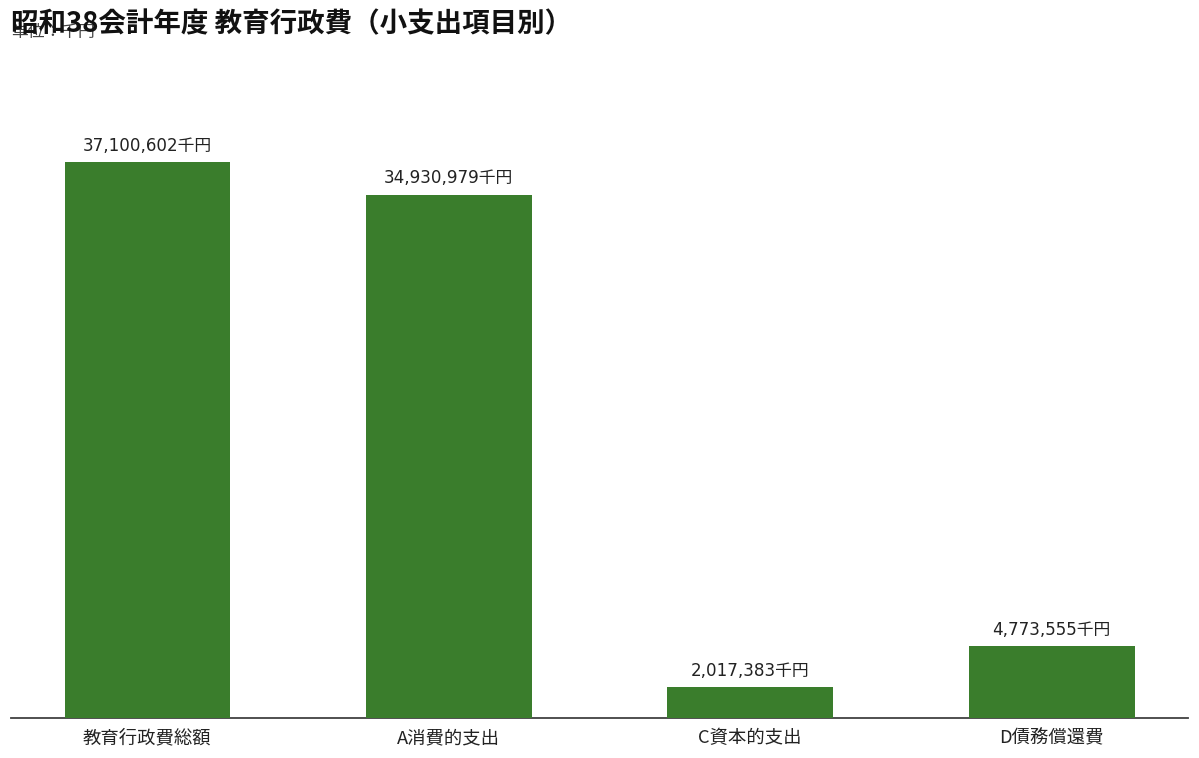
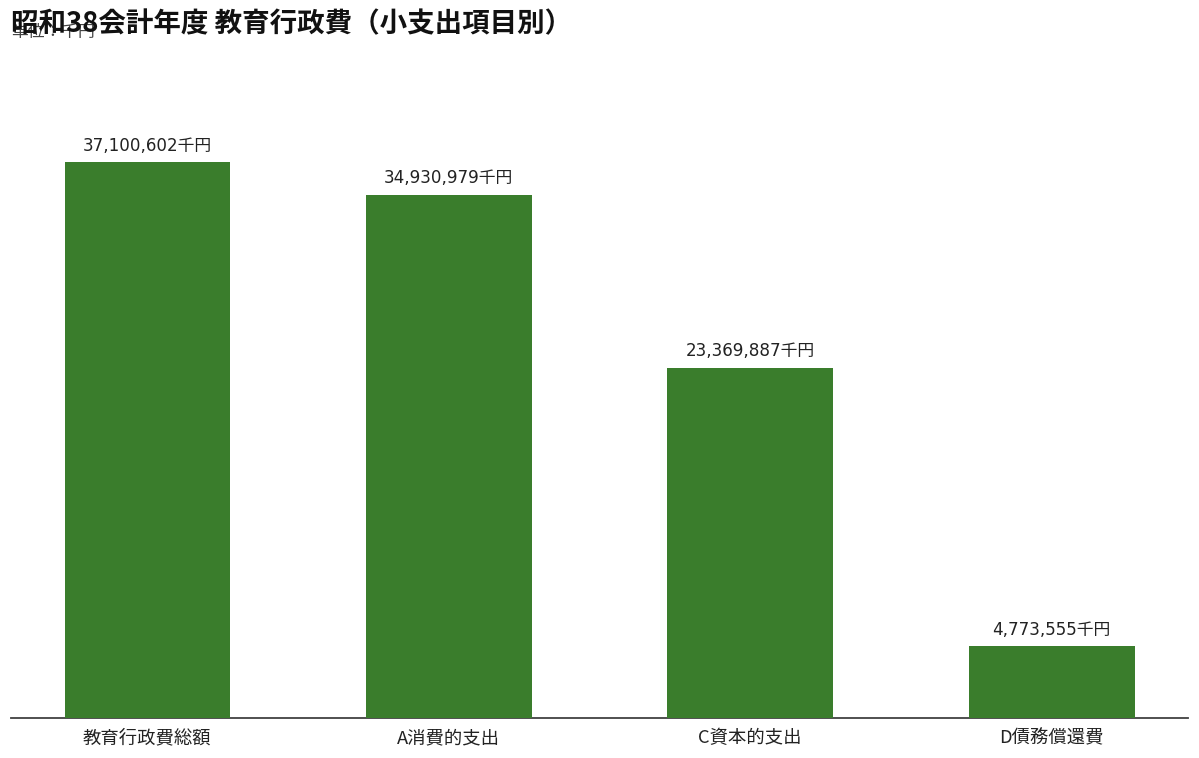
C資本的支出: 2,017,383 -> 23,369,887
